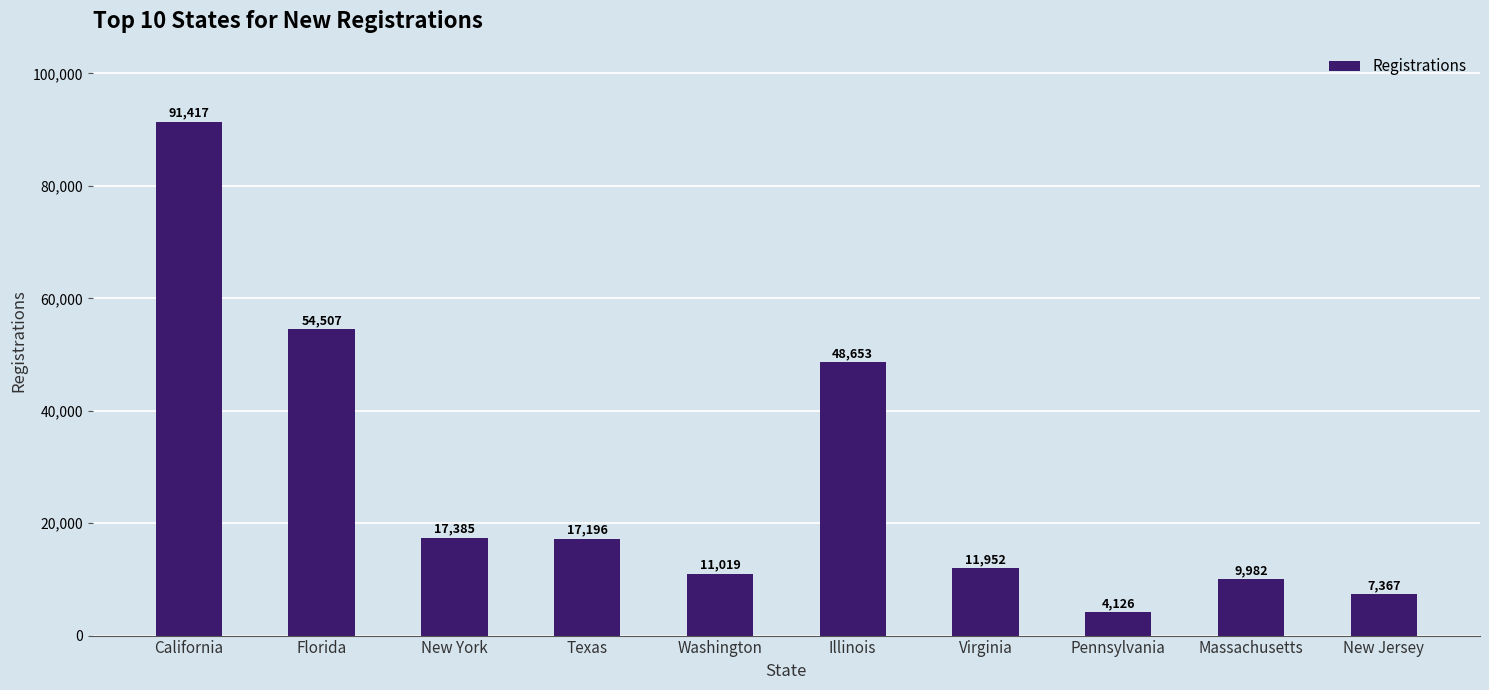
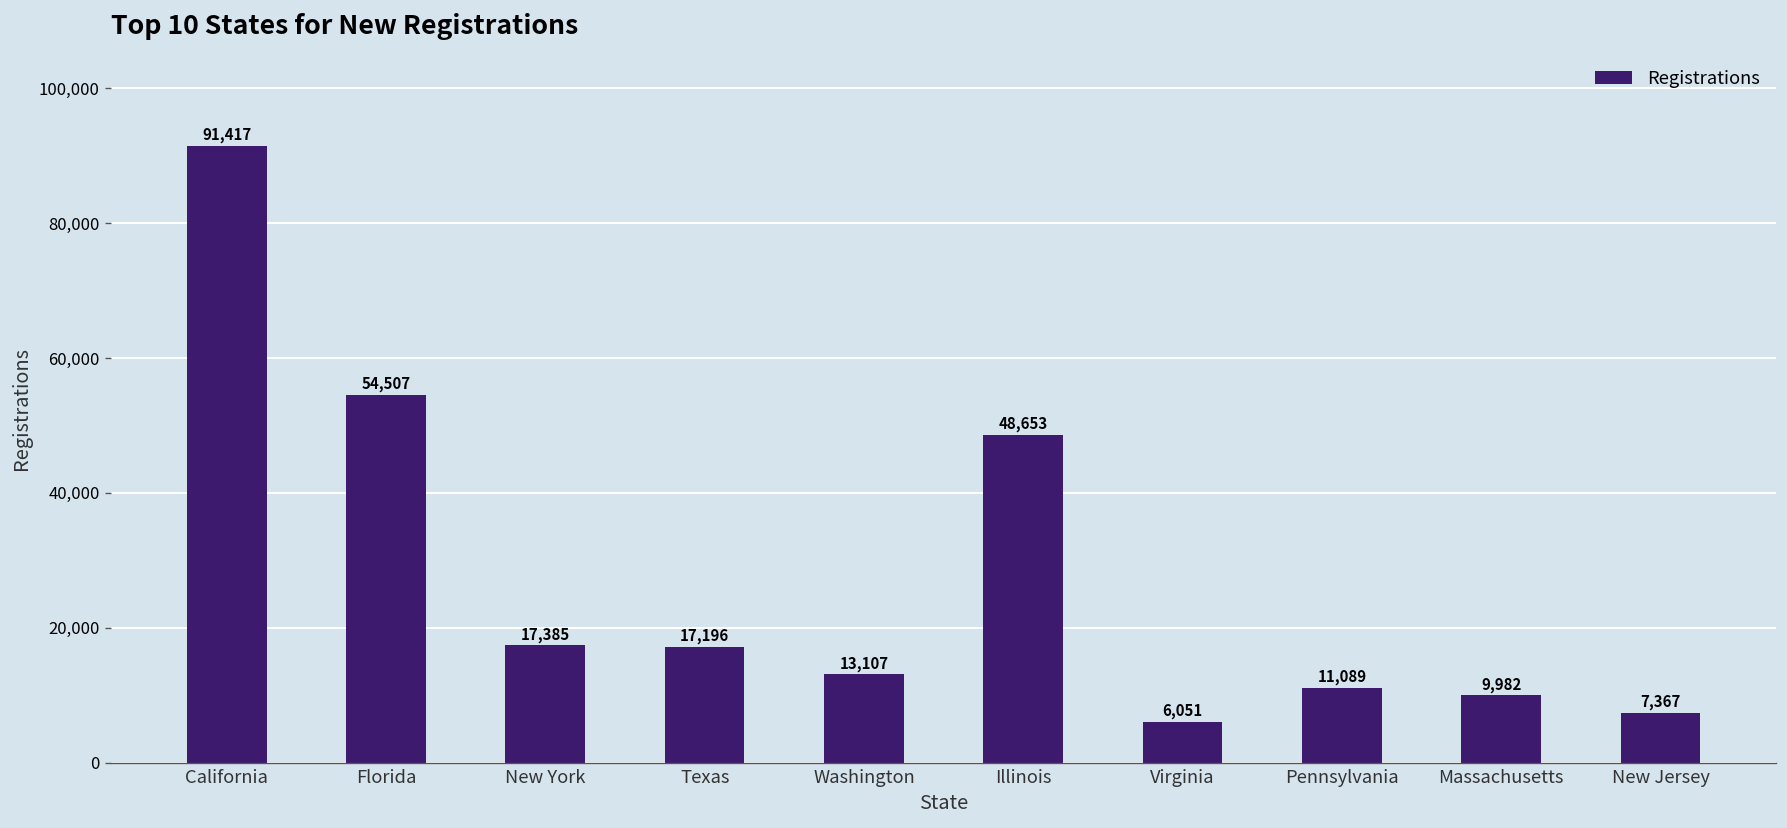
Washington: 11,019 -> 13,107
Virginia: 11,952 -> 6,051
Pennsylvania: 4,126 -> 11,089
